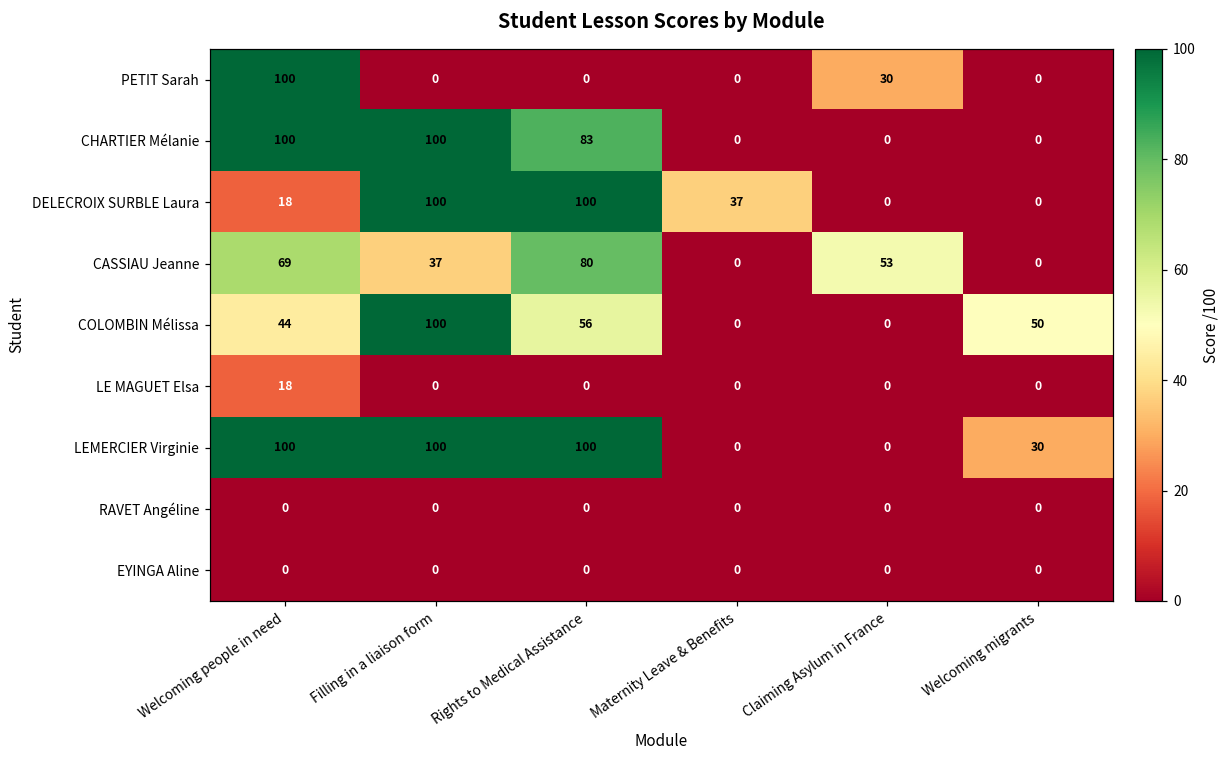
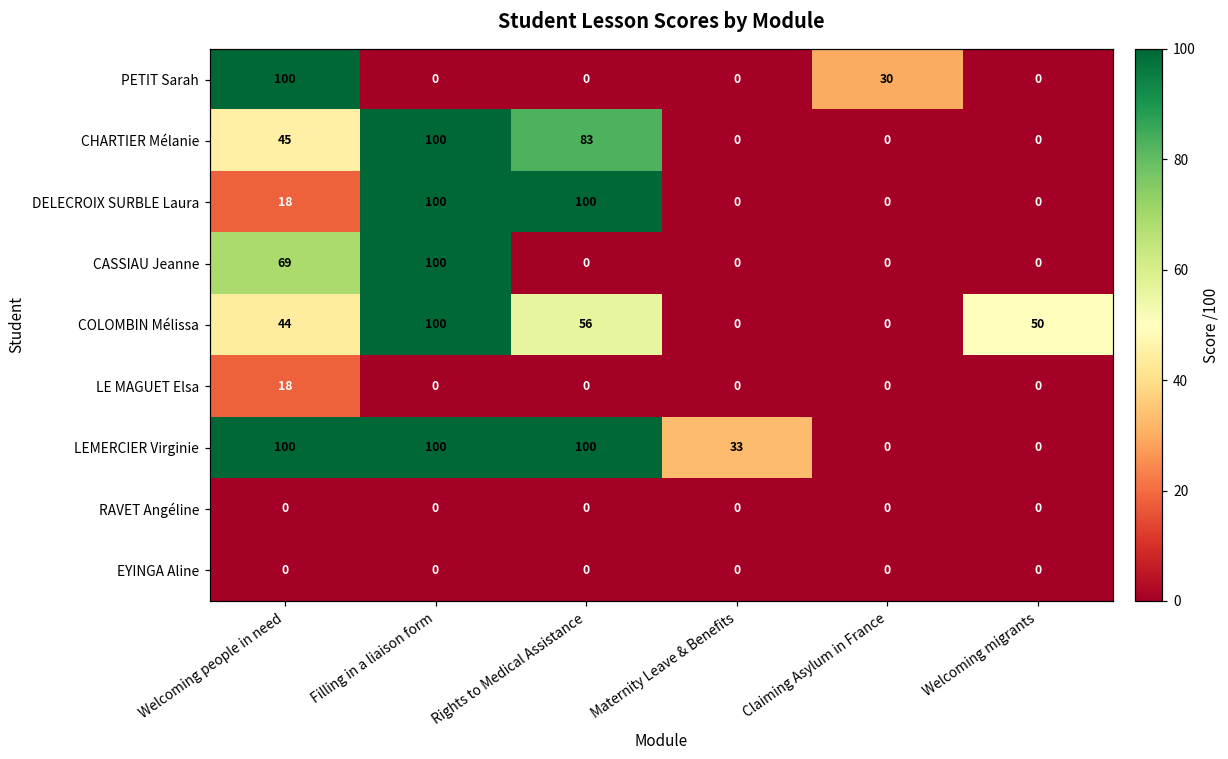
CHARTIER Mélanie, Welcoming people in need: 100 -> 45
DELECROIX SURBLE Laura, Maternity Leave & Benefits: 37 -> 0
CASSIAU Jeanne, Filling in a liaison form: 37 -> 100
CASSIAU Jeanne, Rights to Medical Assistance: 80 -> 0
CASSIAU Jeanne, Claiming Asylum in France: 53 -> 0
LEMERCIER Virginie, Maternity Leave & Benefits: 0 -> 33
LEMERCIER Virginie, Welcoming migrants: 30 -> 0
